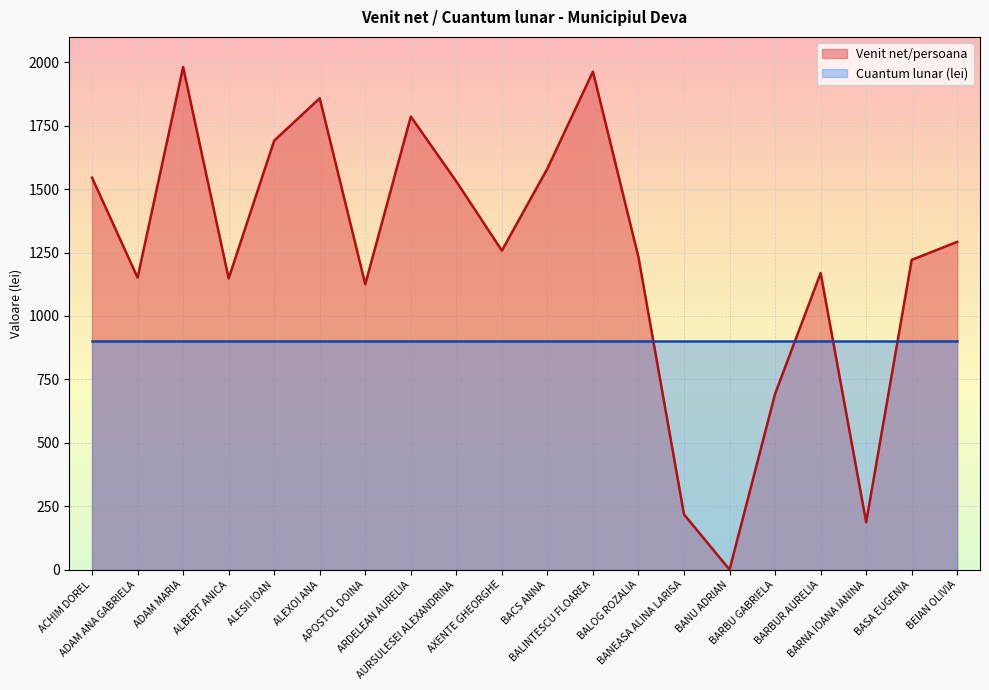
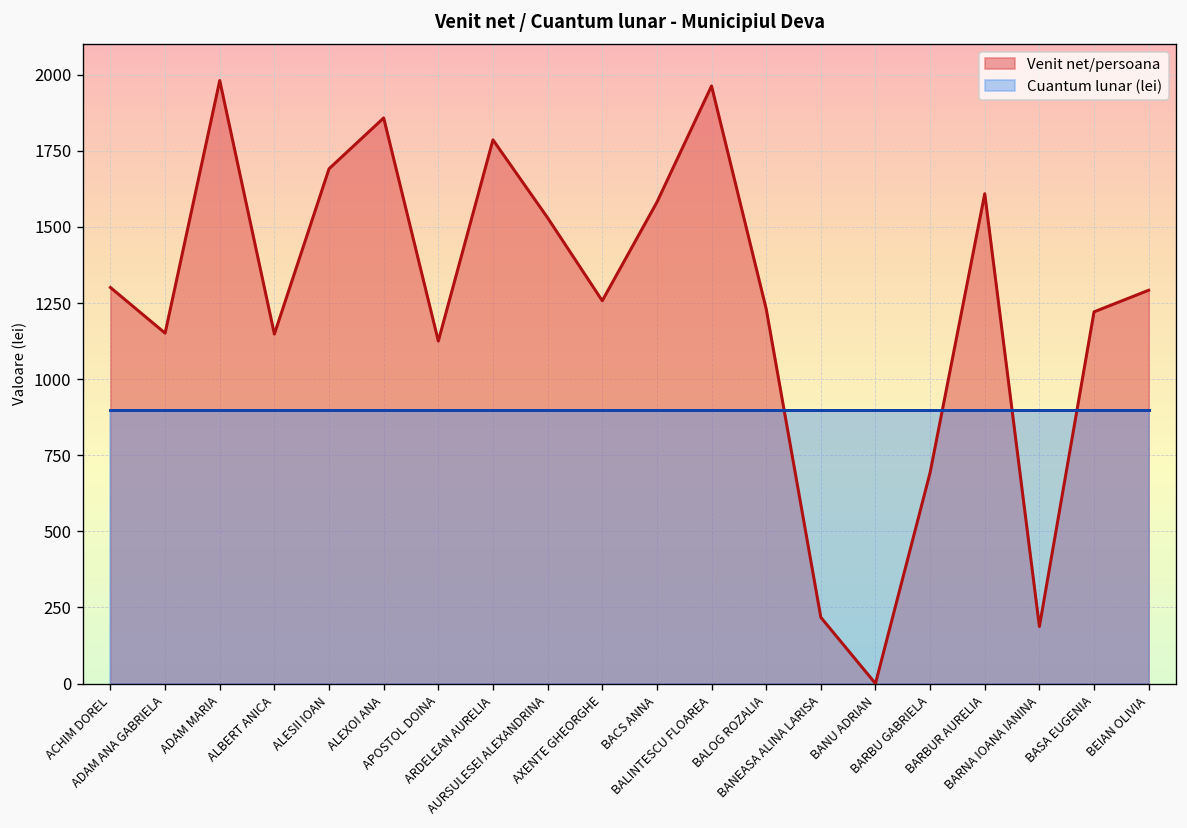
Venit net/persoana, ACHIM DOREL: 1550 -> 1300
Venit net/persoana, BARBUR AURELIA: 1170 -> 1610
